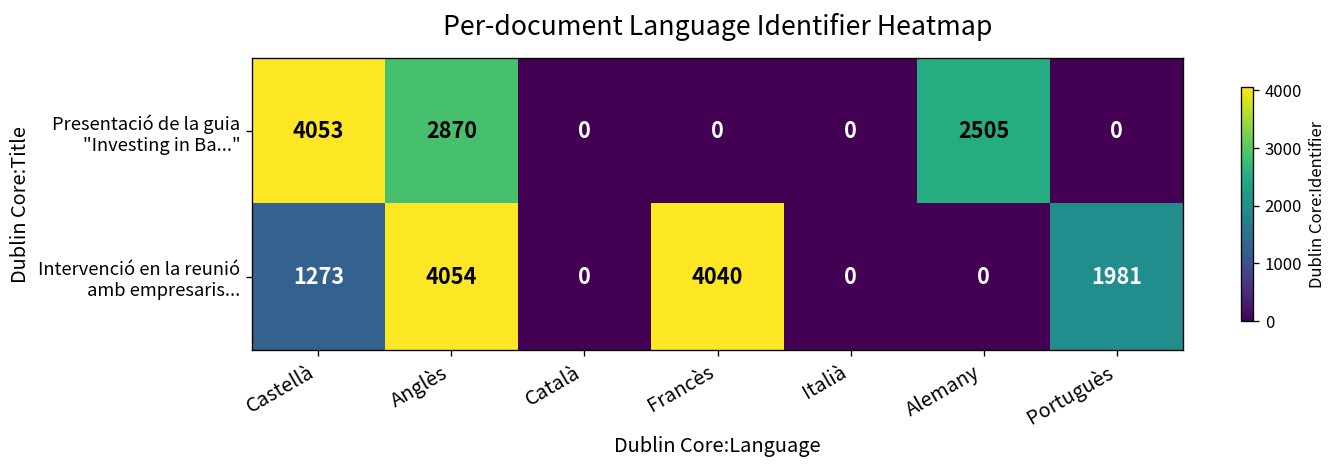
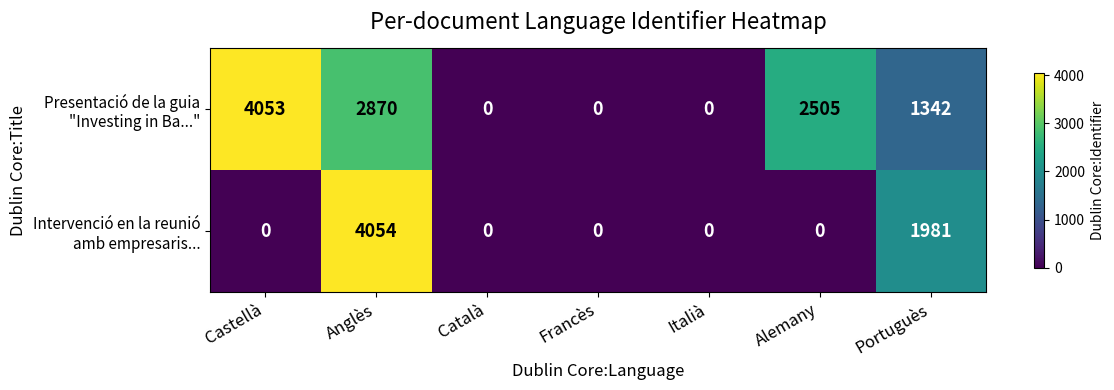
Presentació de la guia "Investing in Ba...", Portuguès: 0 -> 1342
Intervenció en la reunió amb empresaris..., Castellà: 1273 -> 0
Intervenció en la reunió amb empresaris..., Francès: 4040 -> 0
